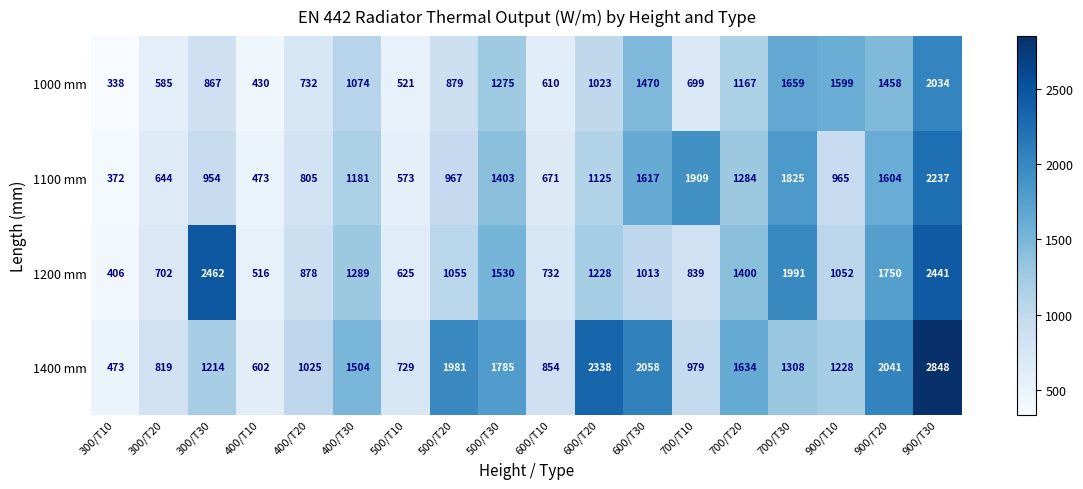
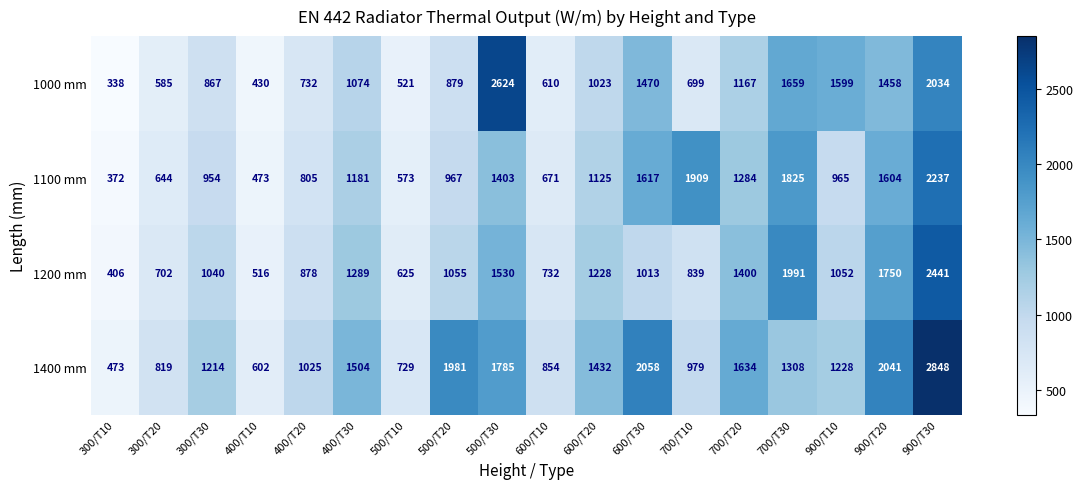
1000 mm, 500/T30: 1275 -> 2624
1200 mm, 300/T30: 2462 -> 1040
1400 mm, 600/T20: 2338 -> 1432
